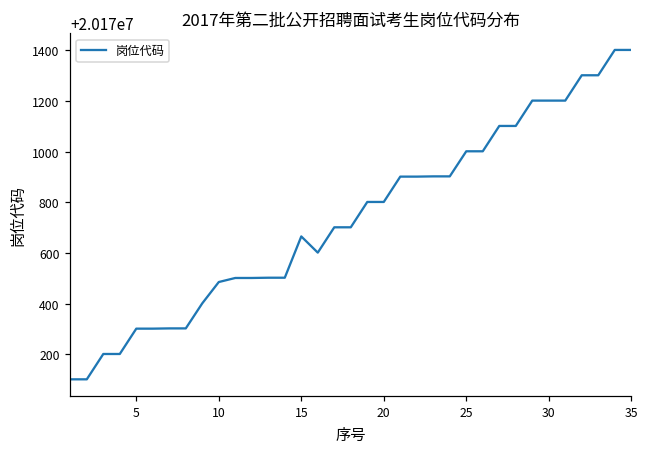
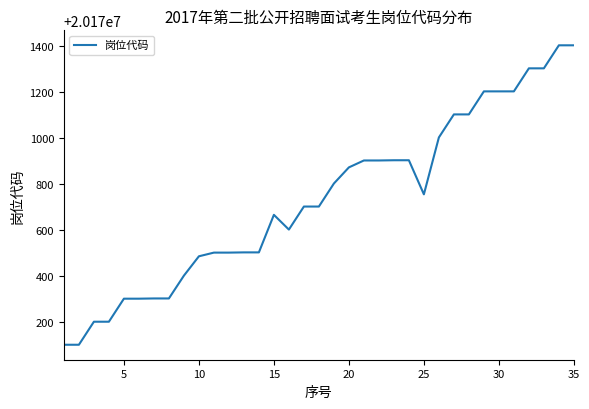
20: 20170800 -> 20170870
25: 20171000 -> 20170750
